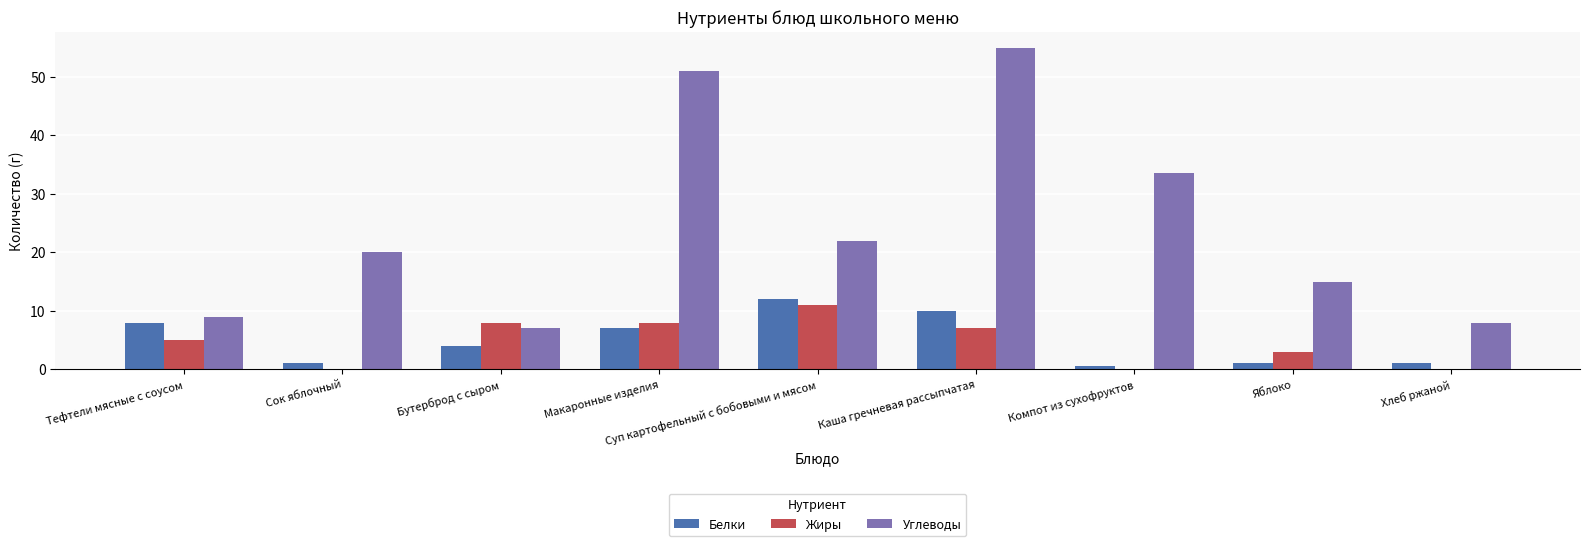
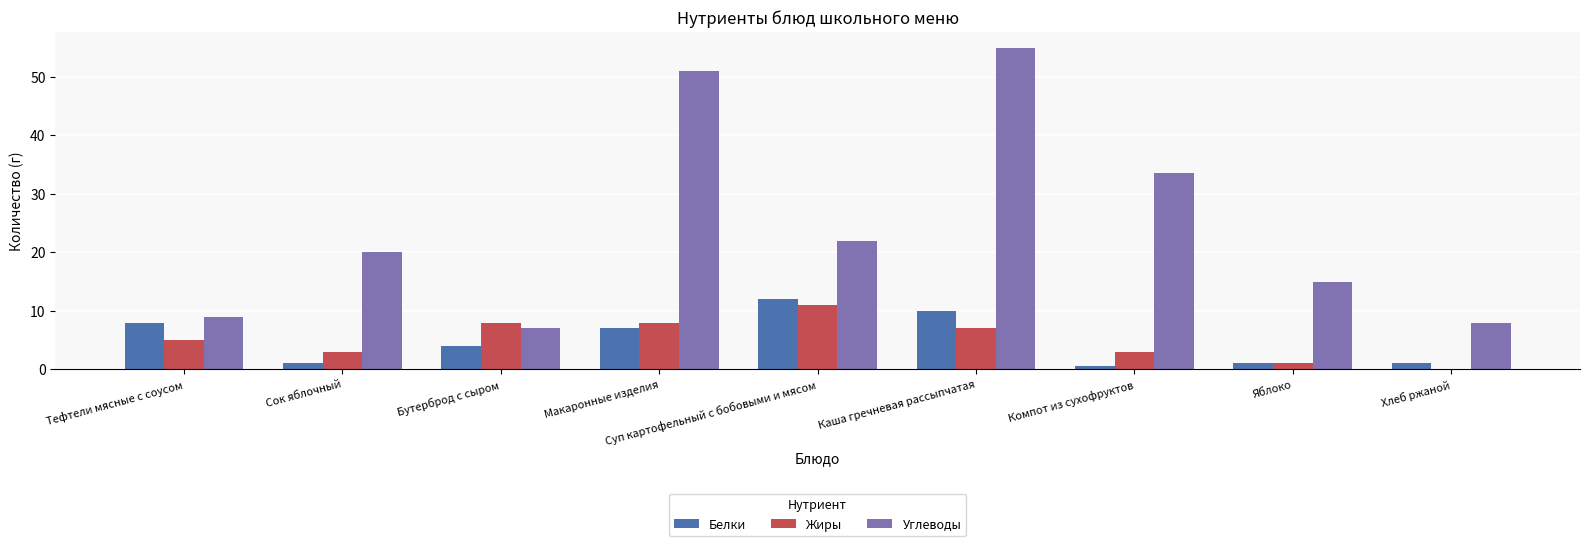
Жиры, Сок яблочный: 0 -> 3
Жиры, Компот из сухофруктов: 0 -> 3
Жиры, Яблоко: 3 -> 1
